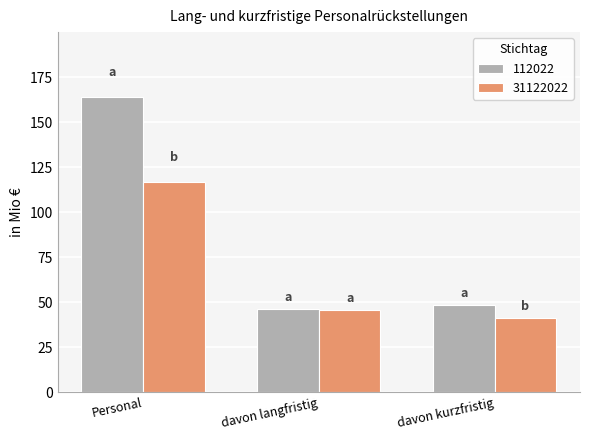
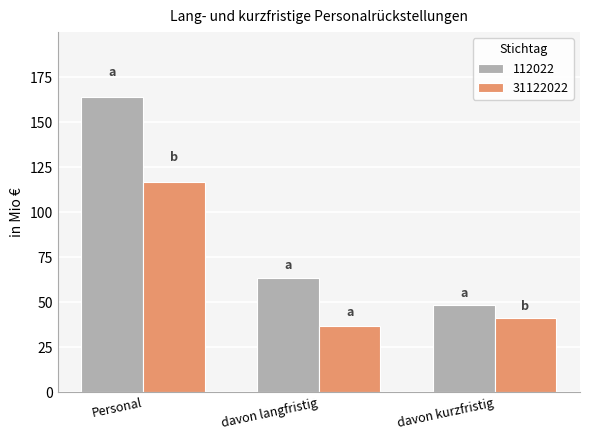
112022, davon langfristig: 46 -> 63
31122022, davon langfristig: 45 -> 37
